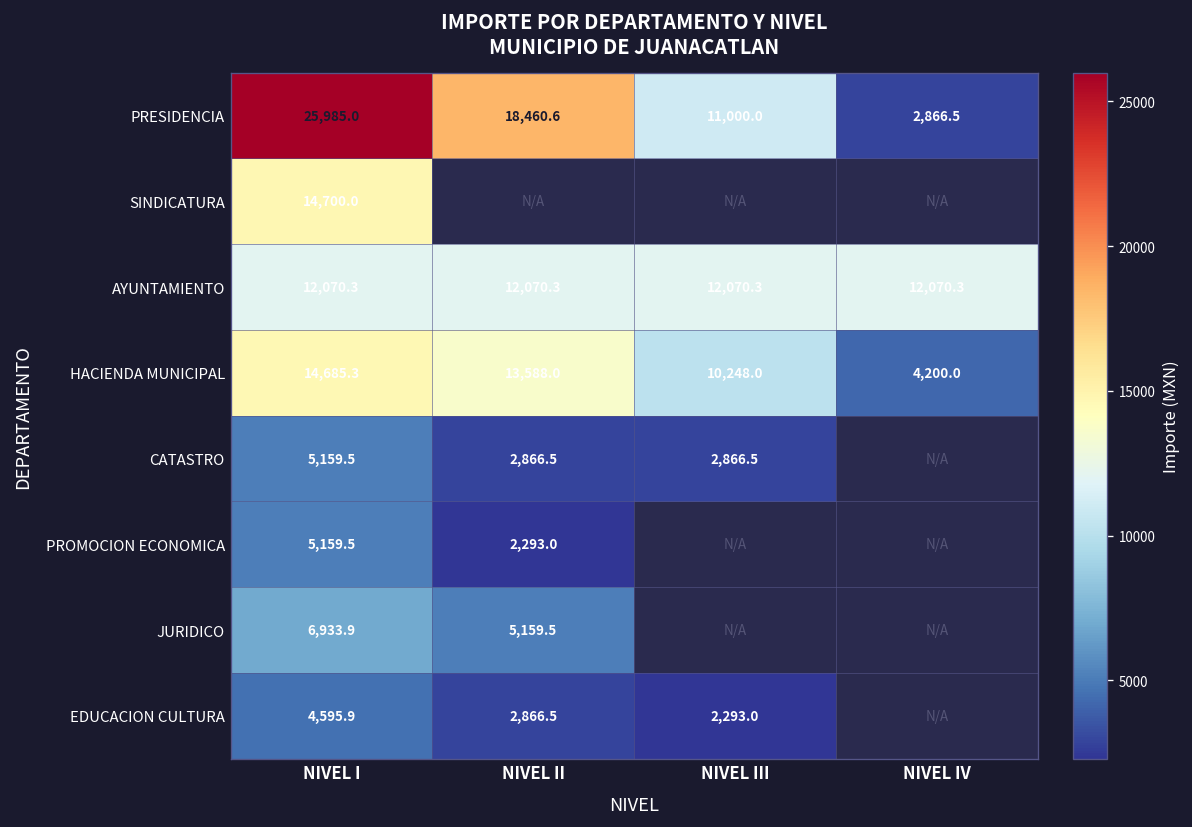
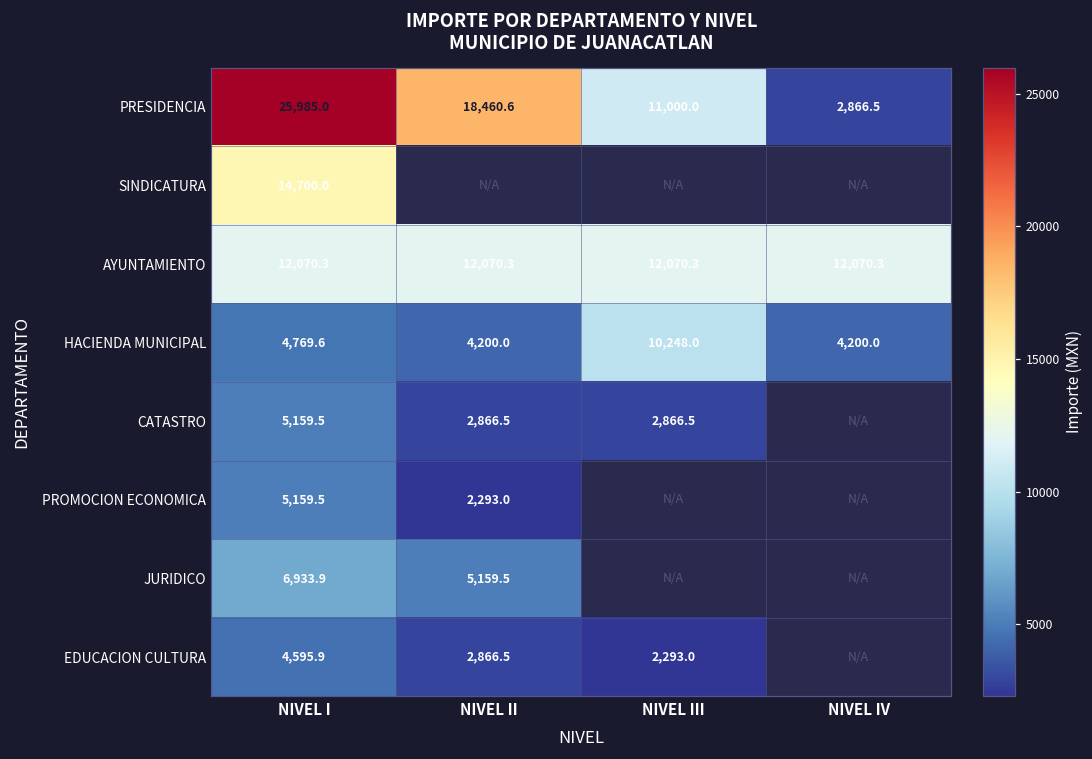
HACIENDA MUNICIPAL, NIVEL I: 14,685.3 -> 4,769.6
HACIENDA MUNICIPAL, NIVEL II: 13,588.0 -> 4,200.0
